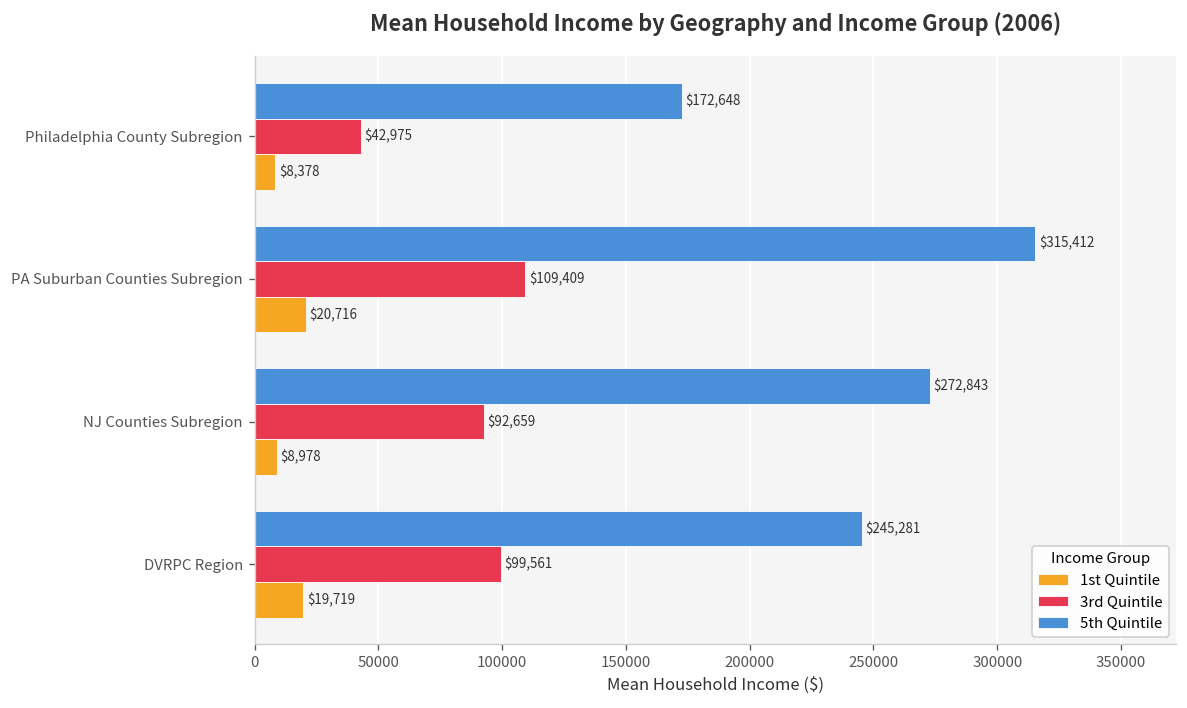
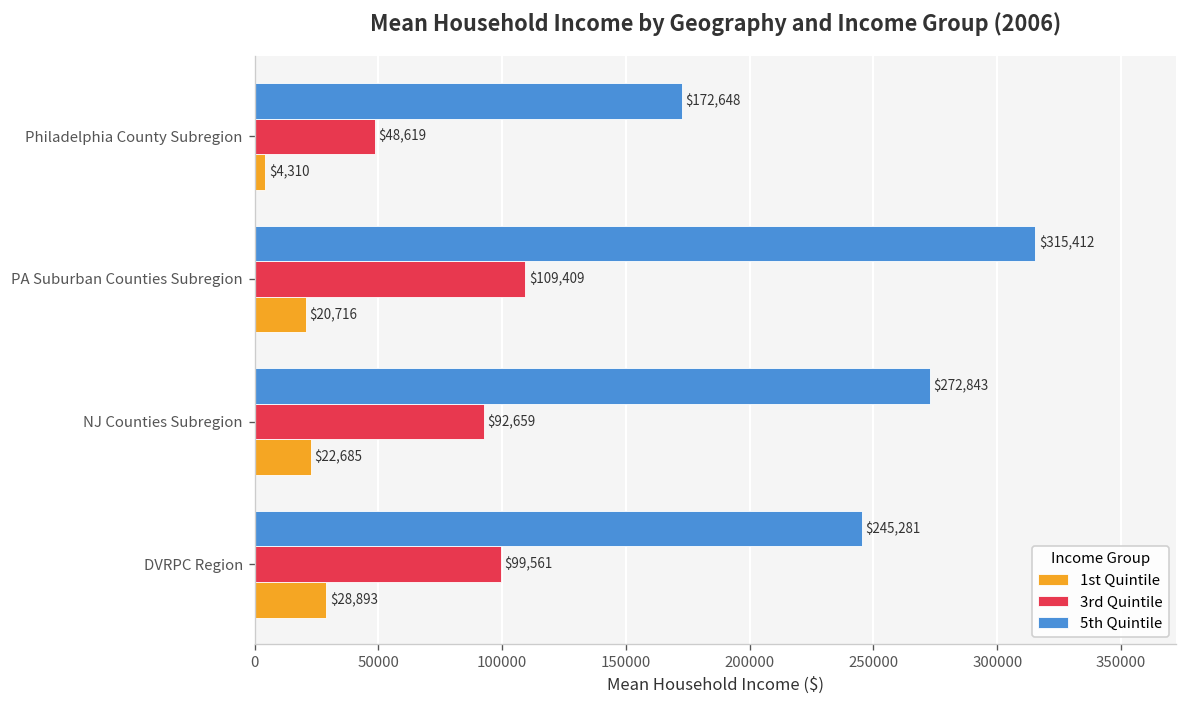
3rd Quintile, Philadelphia County Subregion: $42,975 -> $48,619
1st Quintile, Philadelphia County Subregion: $8,378 -> $4,310
1st Quintile, NJ Counties Subregion: $8,978 -> $22,685
1st Quintile, DVRPC Region: $19,719 -> $28,893
